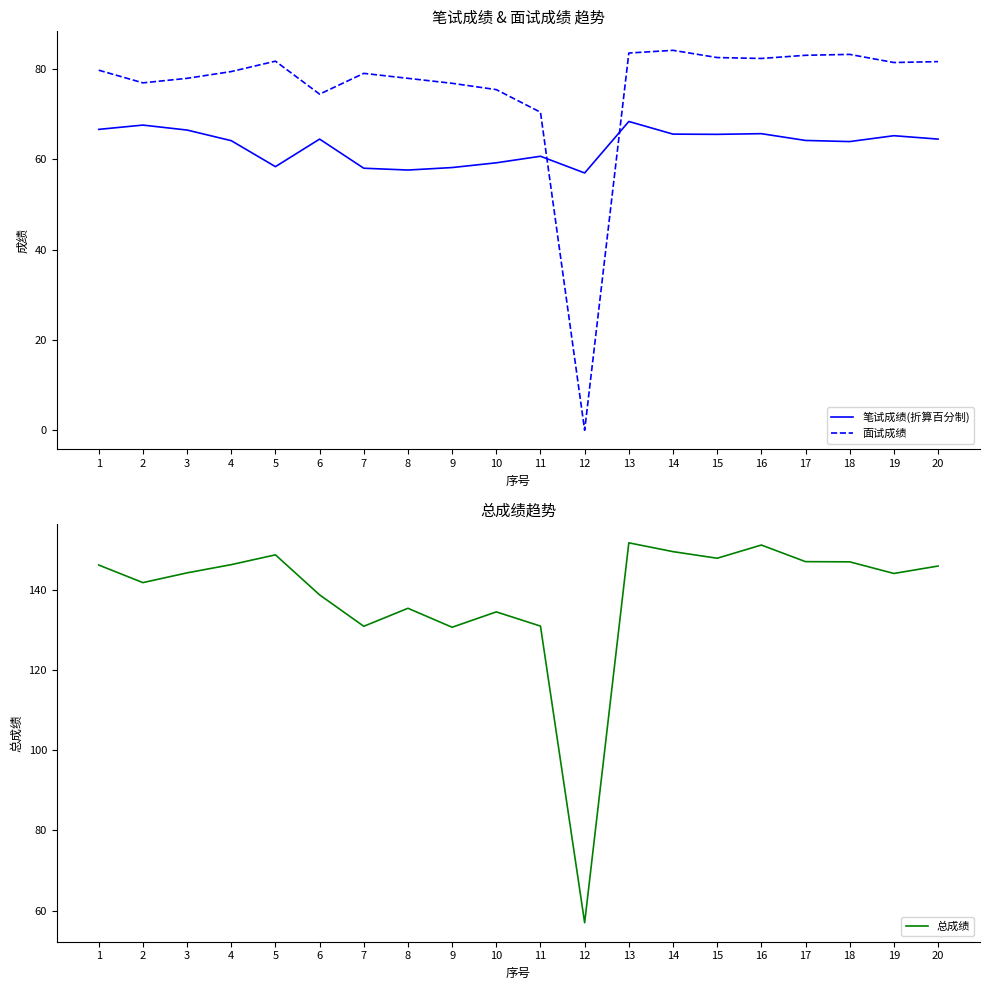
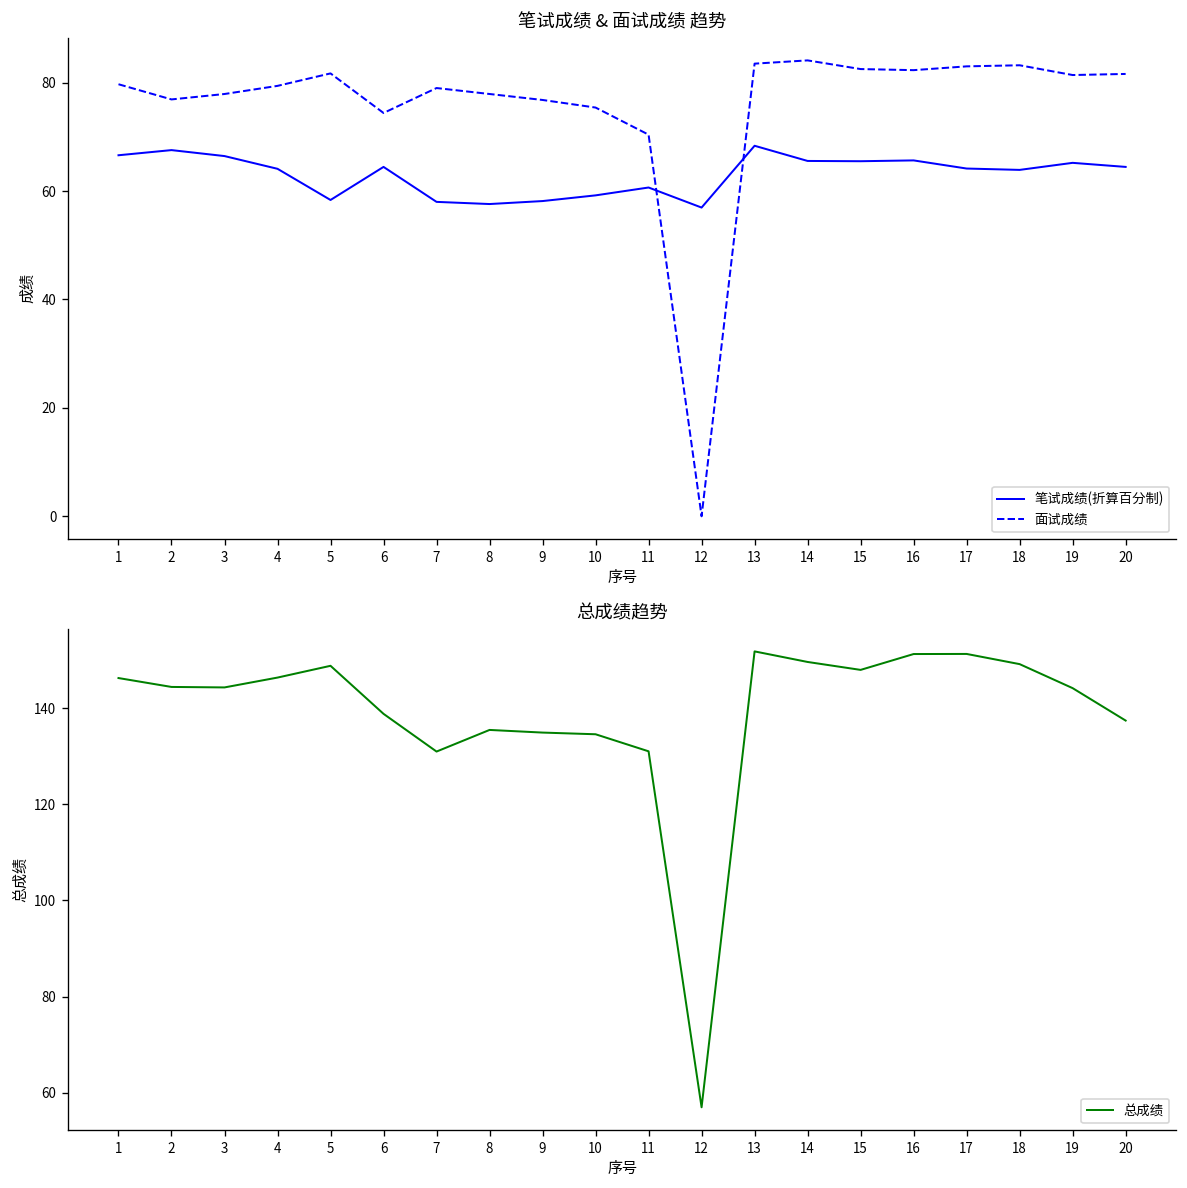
总成绩趋势, 2: 142 -> 144
总成绩趋势, 9: 131 -> 135
总成绩趋势, 17: 147 -> 151
总成绩趋势, 18: 147 -> 149
总成绩趋势, 20: 146 -> 137
